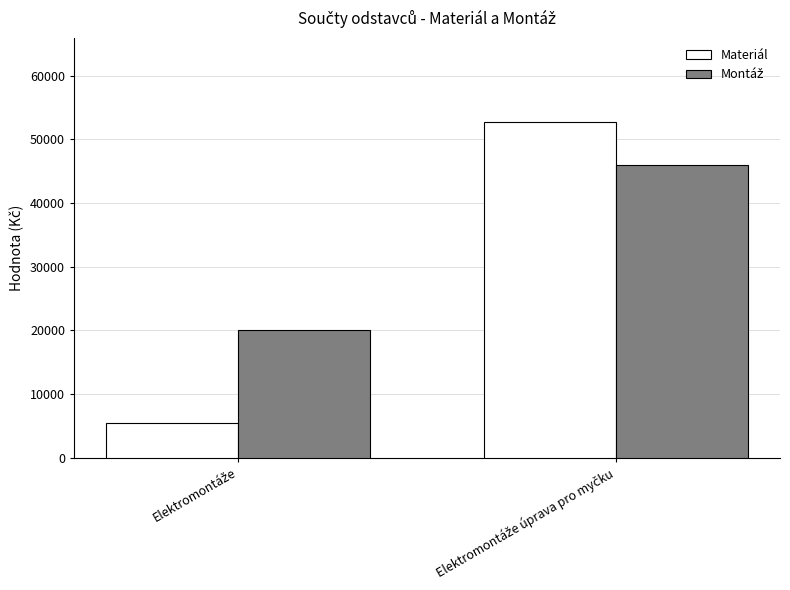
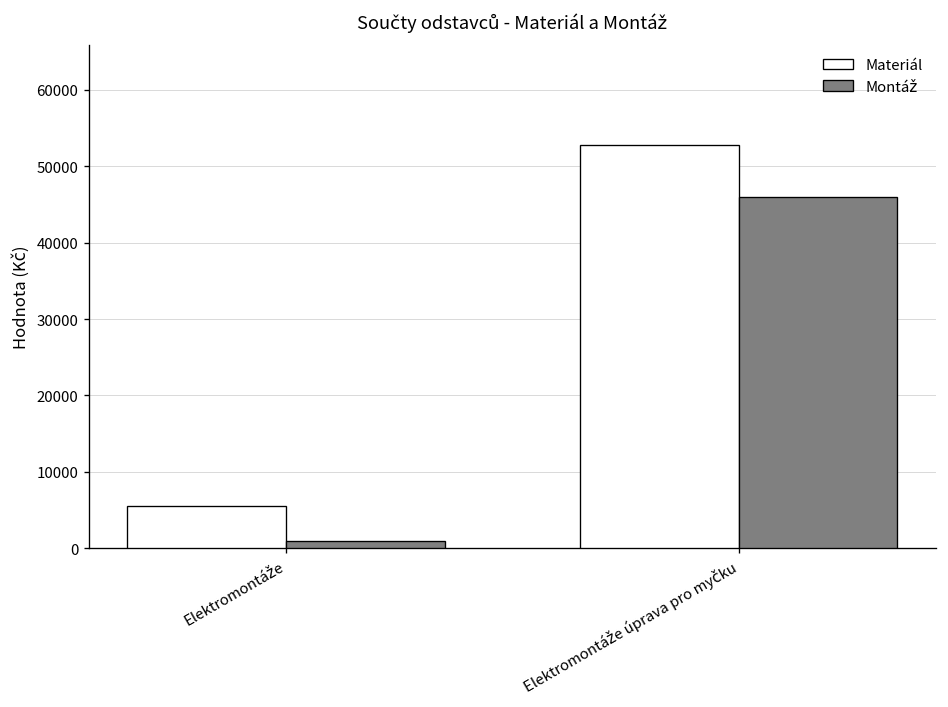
Montáž, Elektromontáže: 20000 -> 1000
